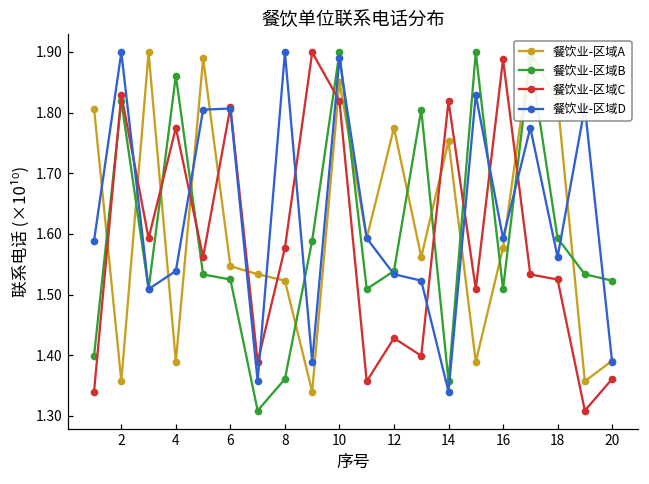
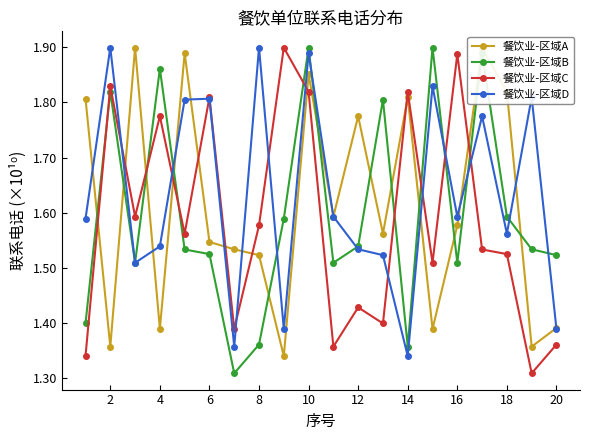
餐饮业-区域A, 14: 1.75 -> 1.81
